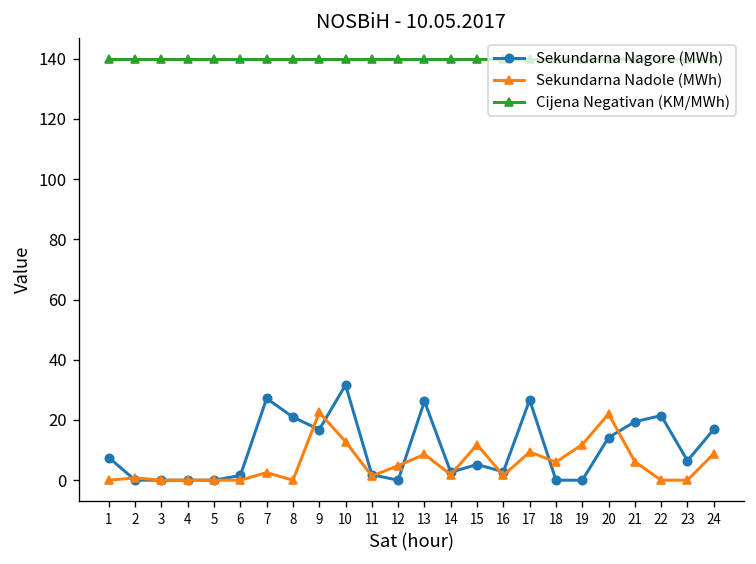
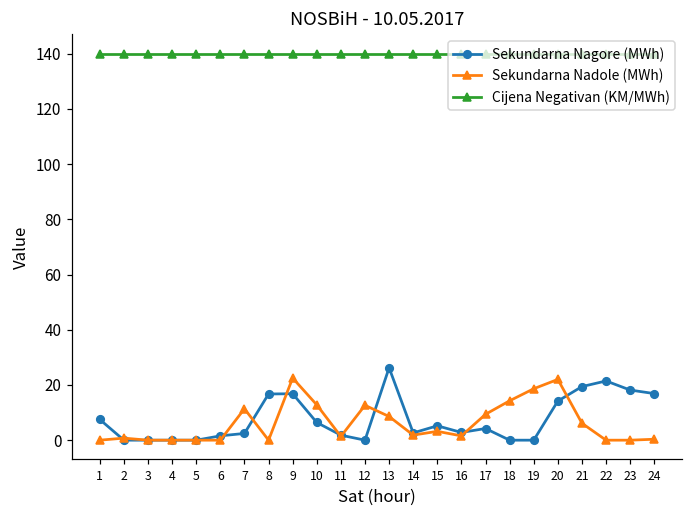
Sekundarna Nagore (MWh), 7: 27 -> 2
Sekundarna Nadole (MWh), 7: 3 -> 11
Sekundarna Nagore (MWh), 8: 21 -> 17
Sekundarna Nagore (MWh), 10: 32 -> 6
Sekundarna Nadole (MWh), 12: 5 -> 13
Sekundarna Nadole (MWh), 15: 12 -> 3
Sekundarna Nagore (MWh), 17: 27 -> 4
Sekundarna Nadole (MWh), 18: 6 -> 14
Sekundarna Nadole (MWh), 19: 12 -> 19
Sekundarna Nagore (MWh), 23: 6 -> 18
Sekundarna Nadole (MWh), 24: 9 -> 0
